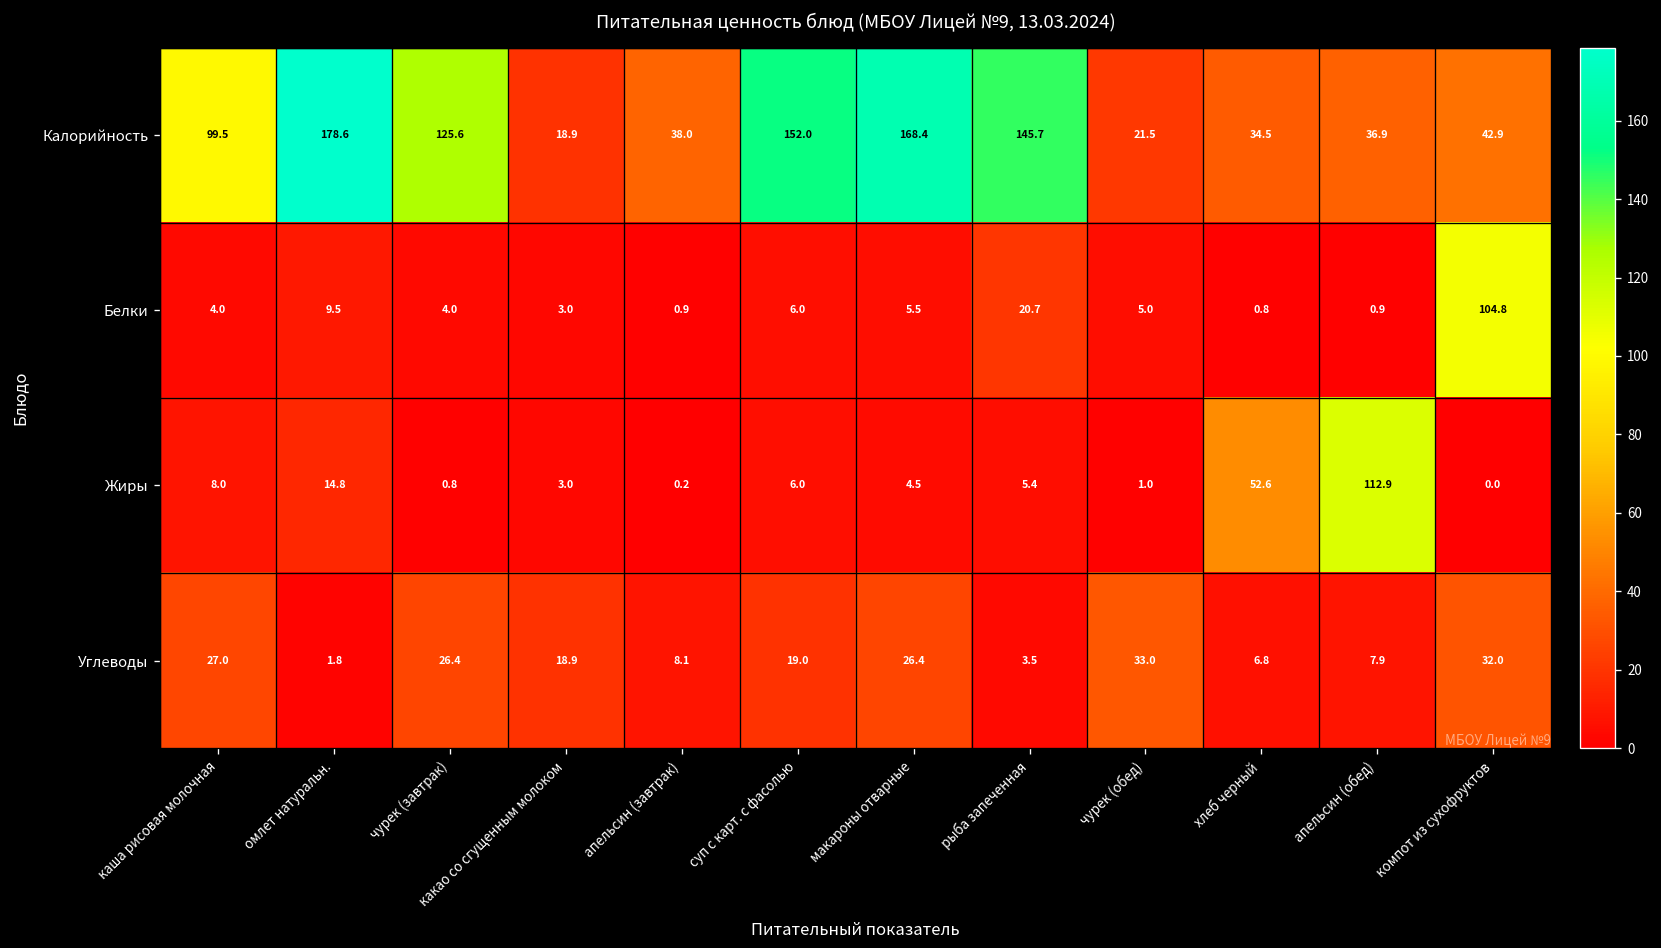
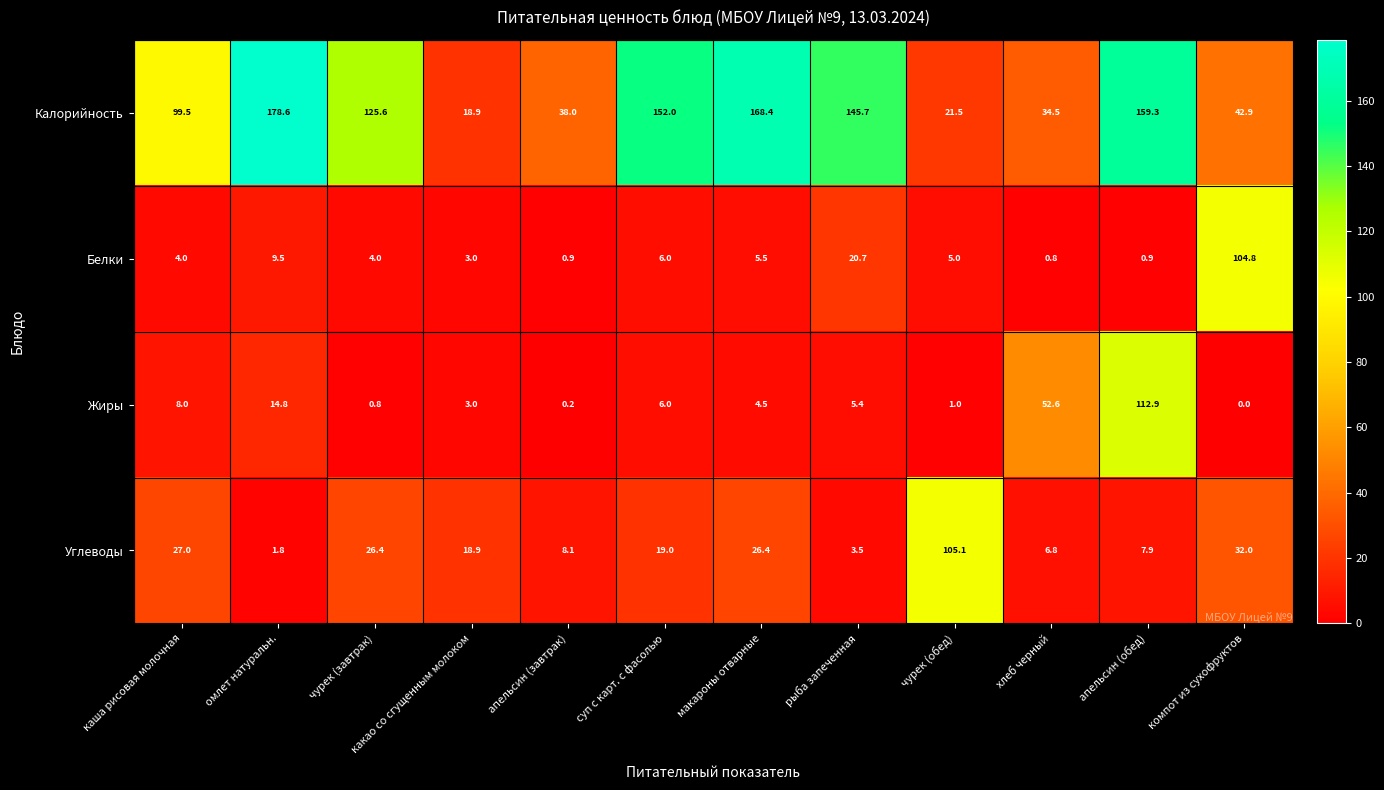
Калорийность, апельсин (обед): 36.9 -> 159.3
Углеводы, чурек (обед): 33.0 -> 105.1
